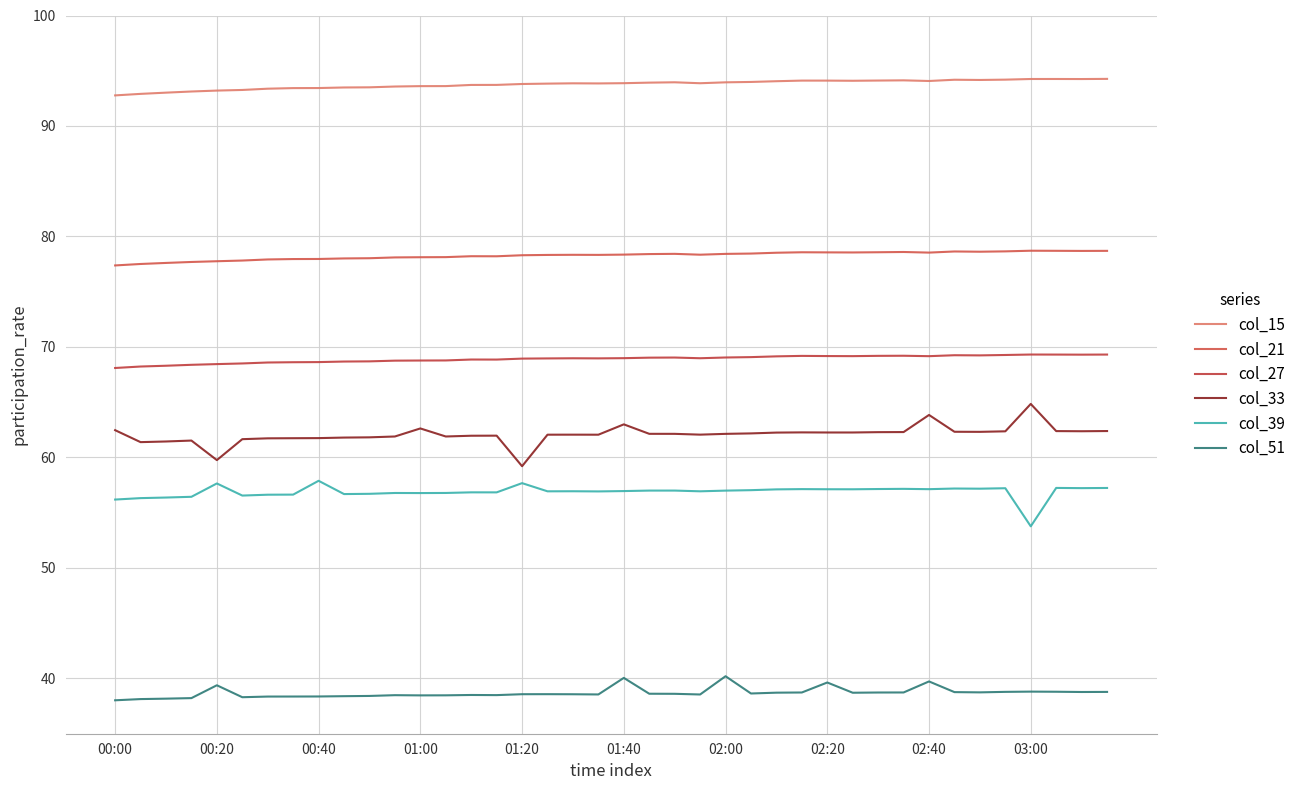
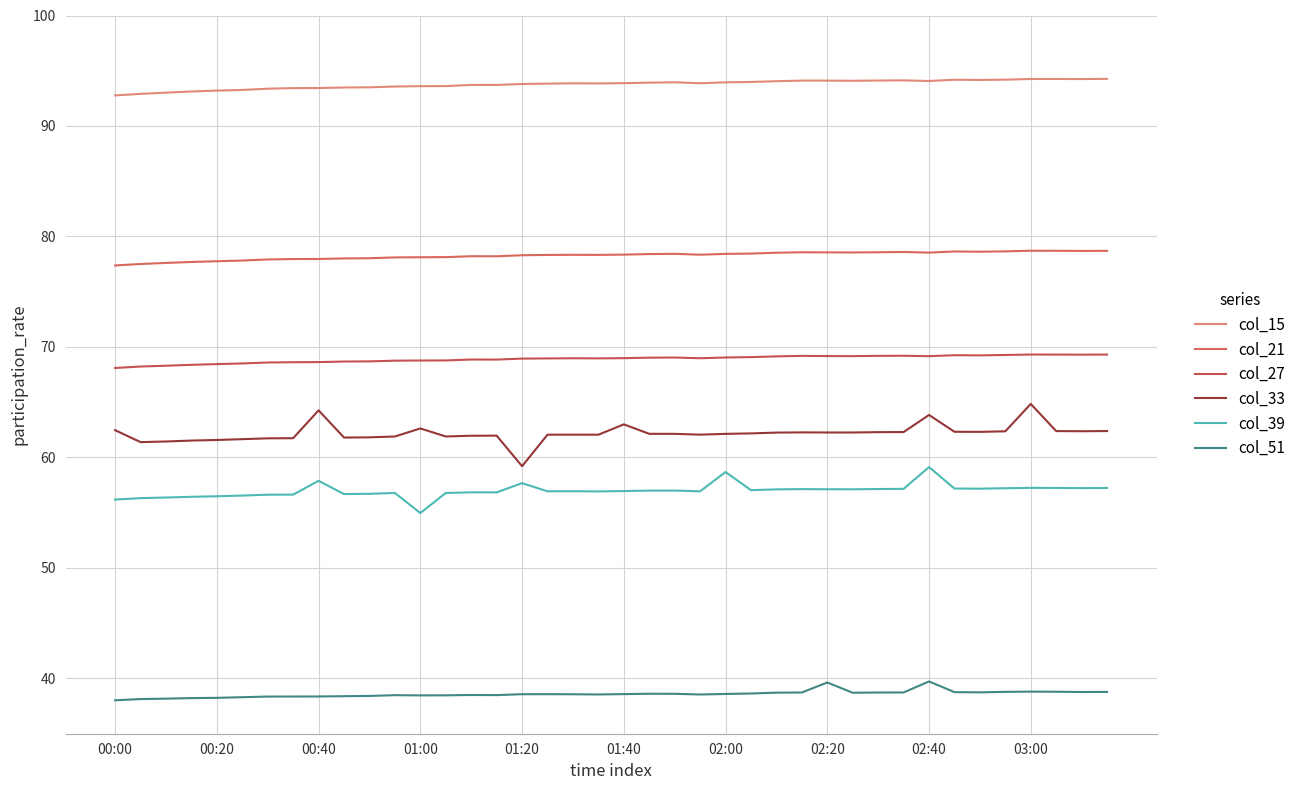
col_33, 00:20: 59.8 -> 61.6
col_39, 00:20: 57.7 -> 56.5
col_51, 00:20: 39.4 -> 38.2
col_33, 00:40: 61.8 -> 64.3
col_39, 01:00: 56.8 -> 55.0
col_51, 01:40: 40.1 -> 38.6
col_39, 02:00: 57.0 -> 58.7
col_51, 02:00: 40.2 -> 38.6
col_39, 02:40: 57.1 -> 59.1
col_39, 03:00: 53.8 -> 57.3
